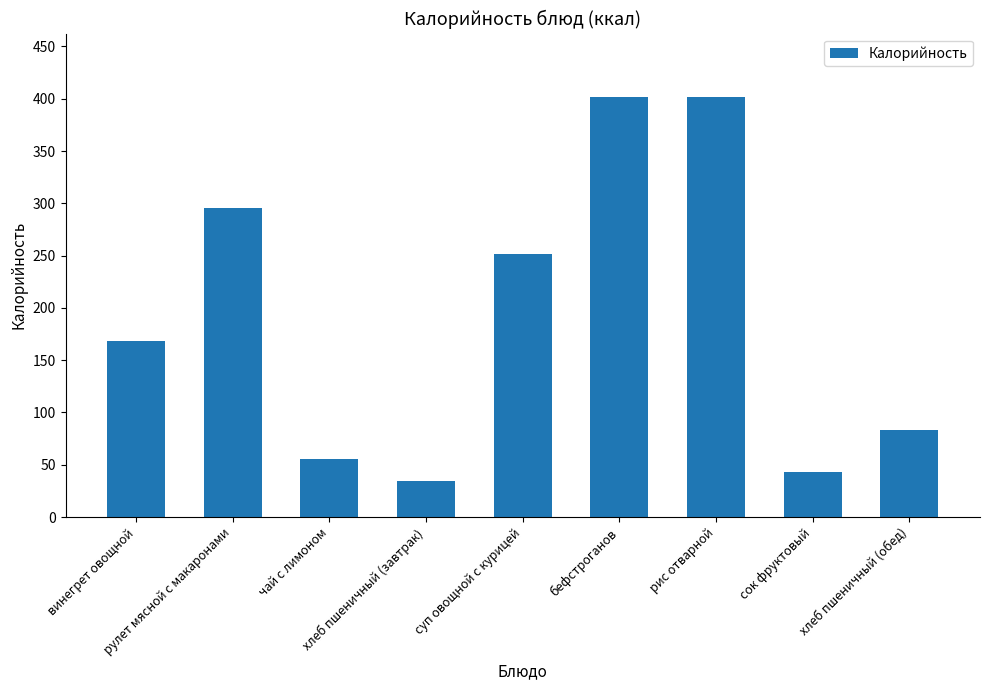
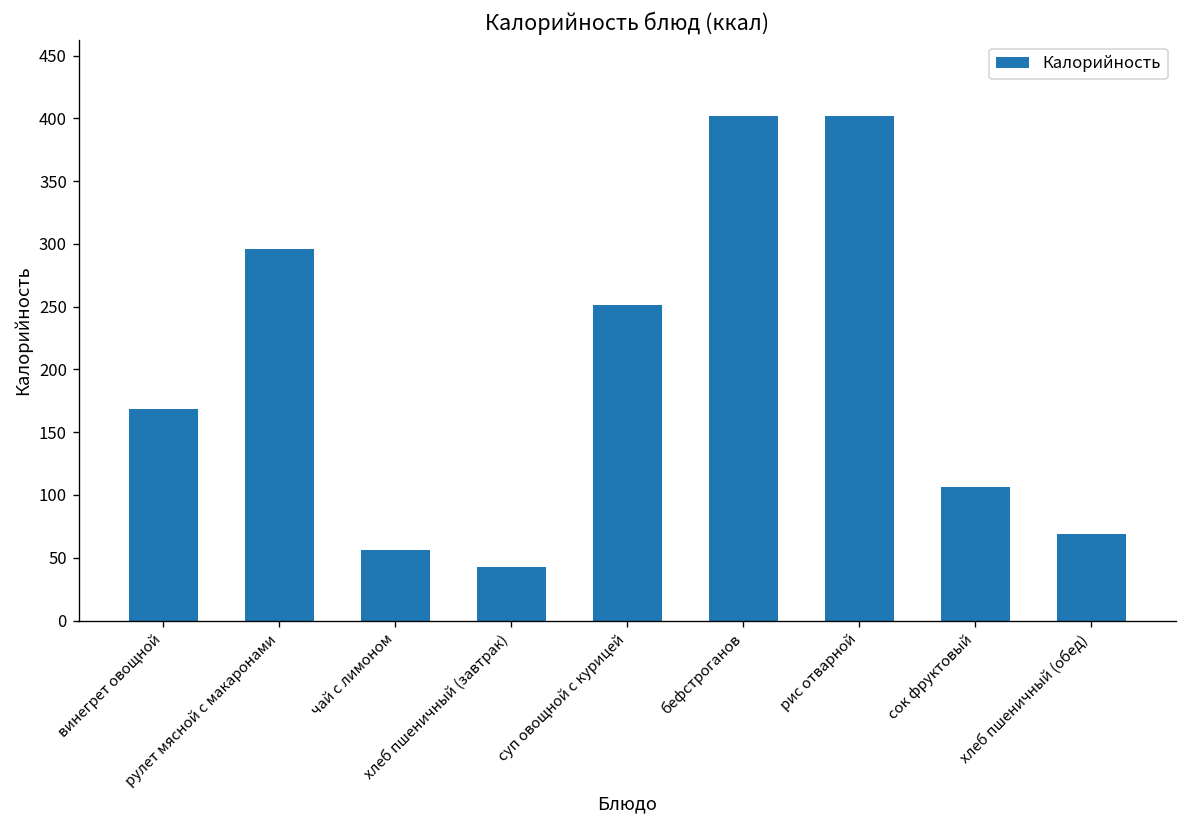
хлеб пшеничный (завтрак): 35 -> 43
сок фруктовый: 43 -> 106
хлеб пшеничный (обед): 83 -> 69
